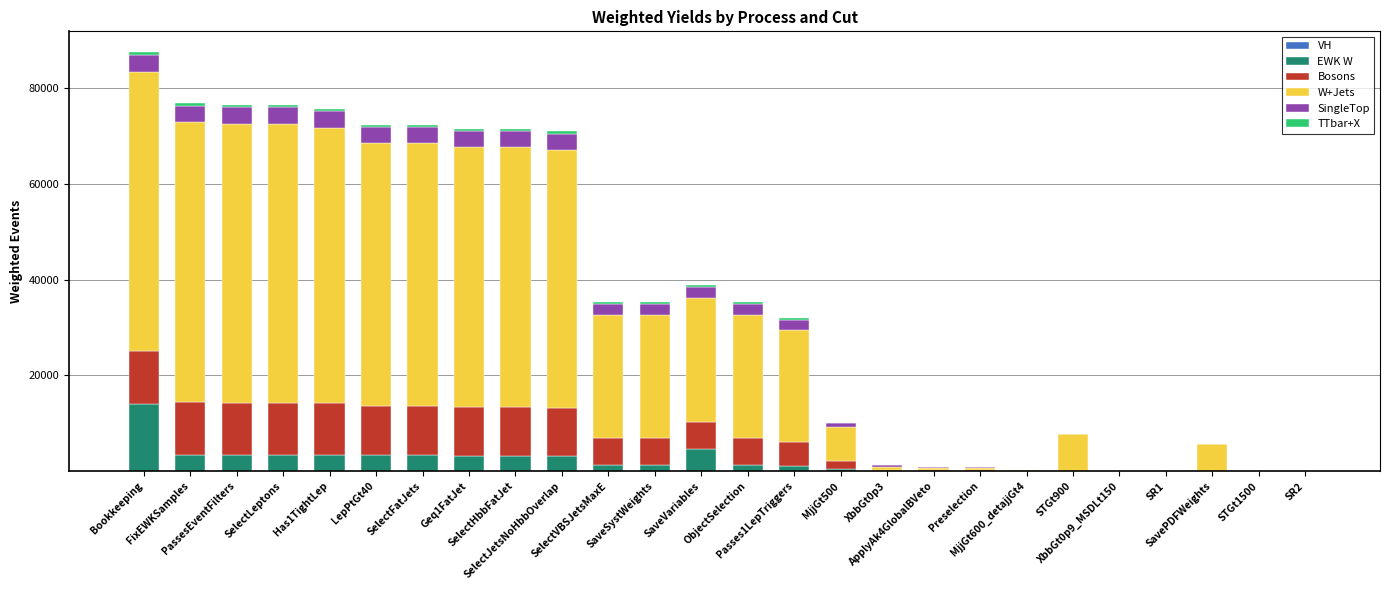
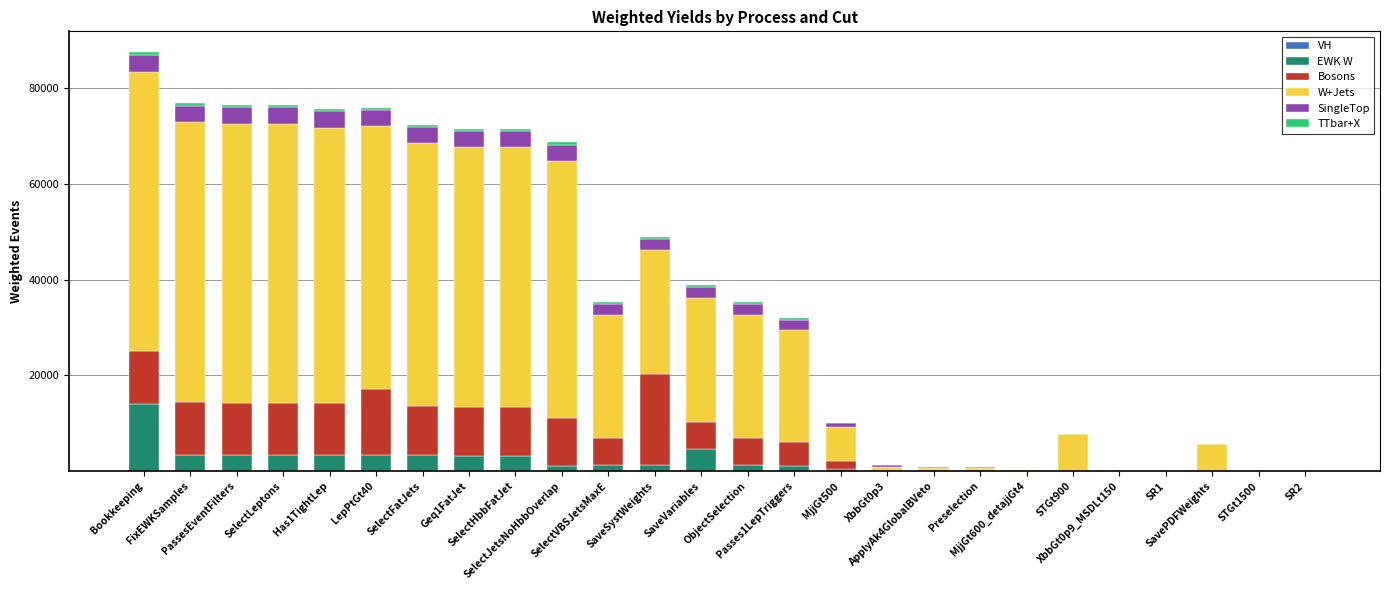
Bosons, LepPtGt40: 10000 -> 14000
EWK W, SelectJetsNoHbbOverlap: 3000 -> 1000
Bosons, SaveSystWeights: 6000 -> 19000
